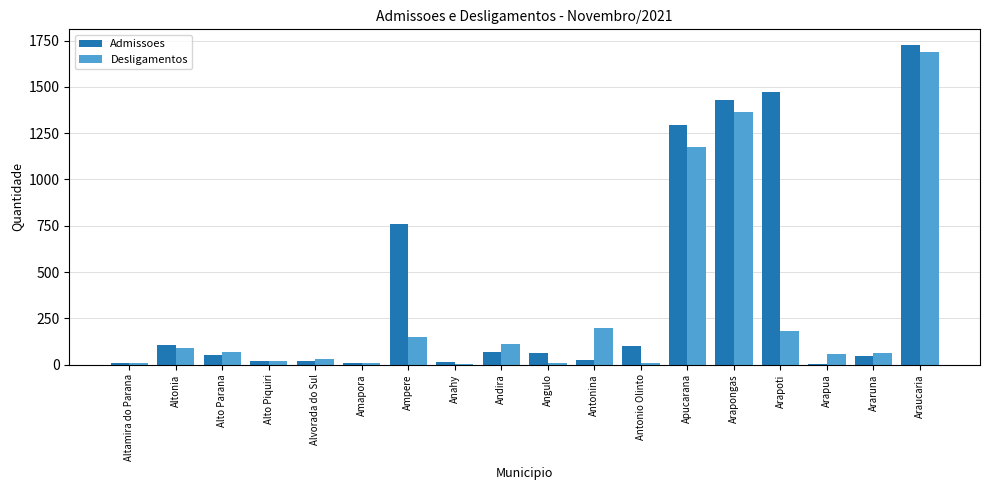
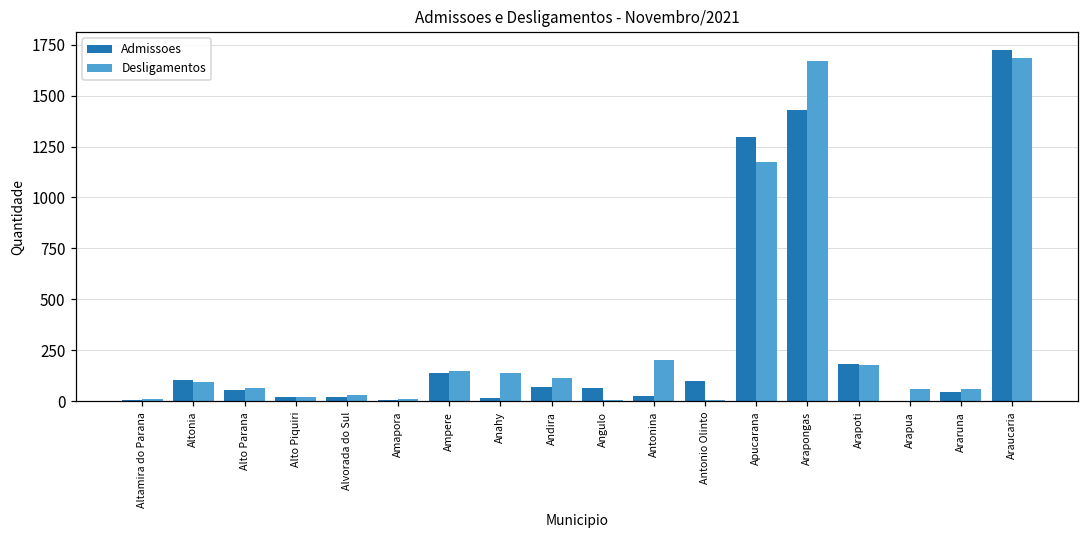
Admissoes, Ampere: 760 -> 140
Desligamentos, Anahy: 0 -> 140
Desligamentos, Arapongas: 1360 -> 1670
Admissoes, Arapoti: 1470 -> 180
